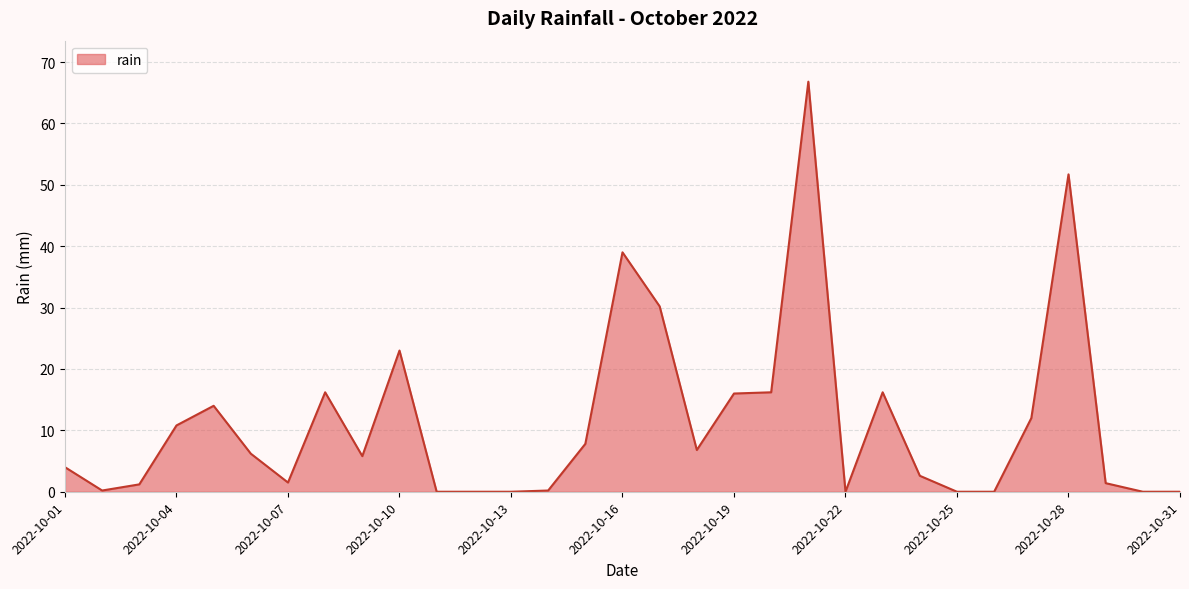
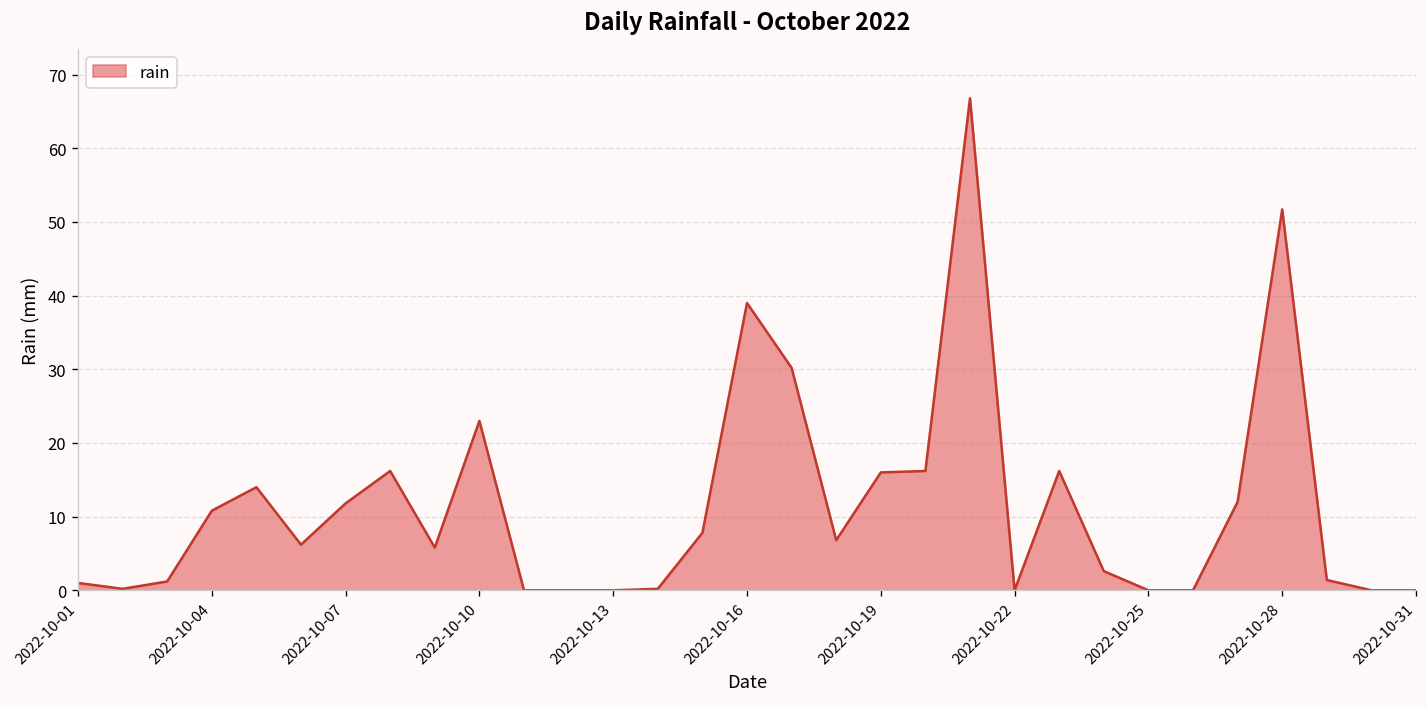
2022-10-01: 4 -> 1
2022-10-07: 2 -> 12
